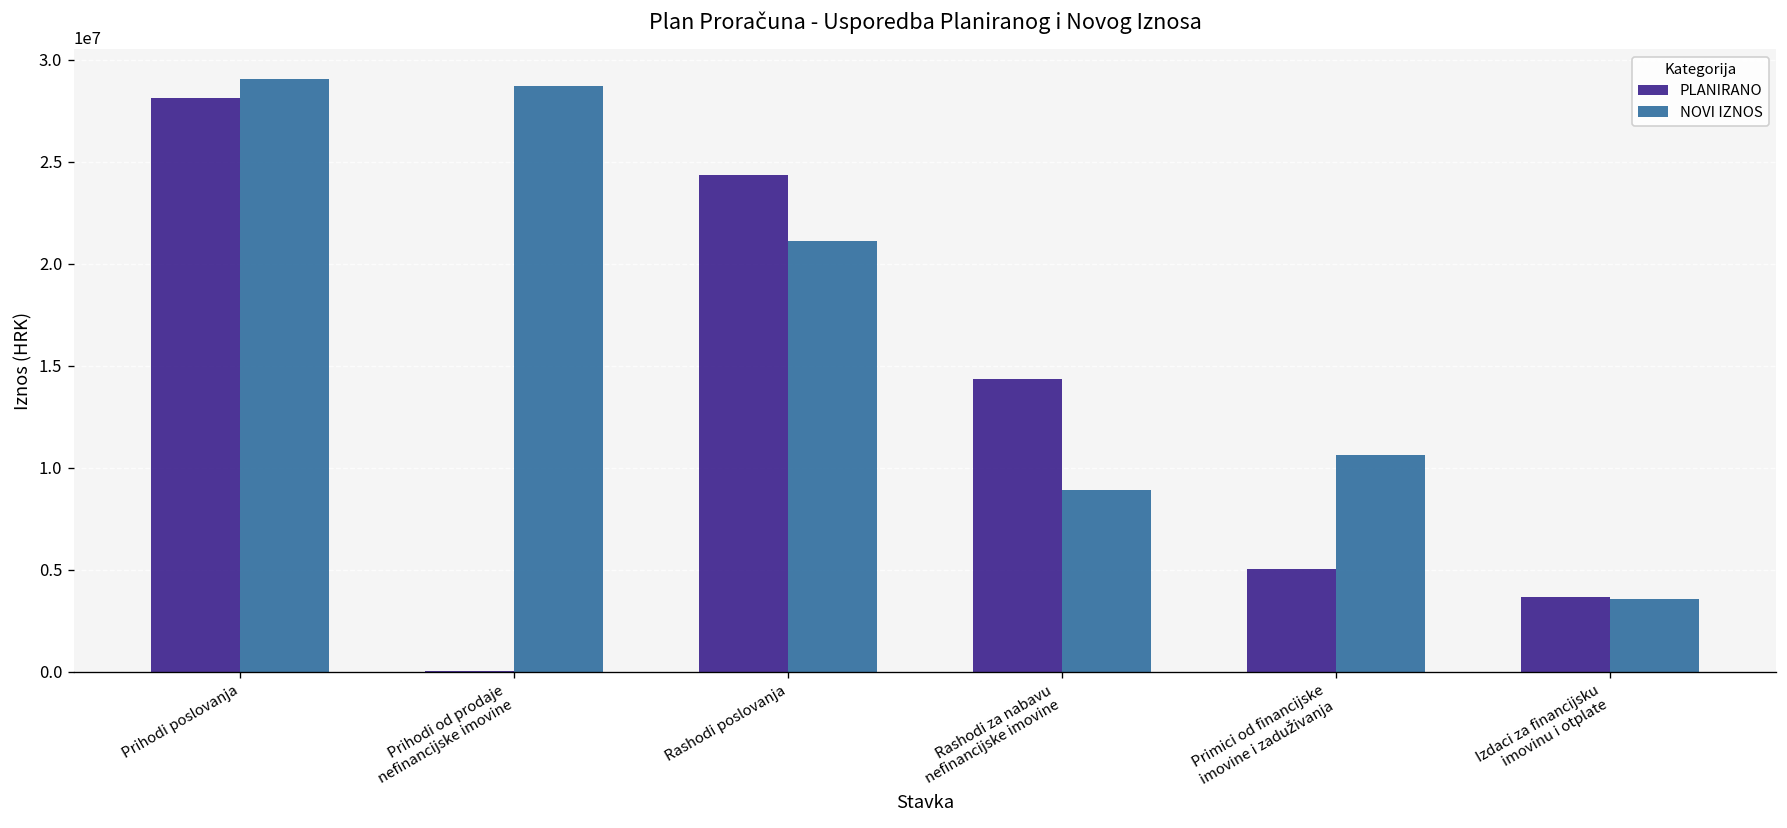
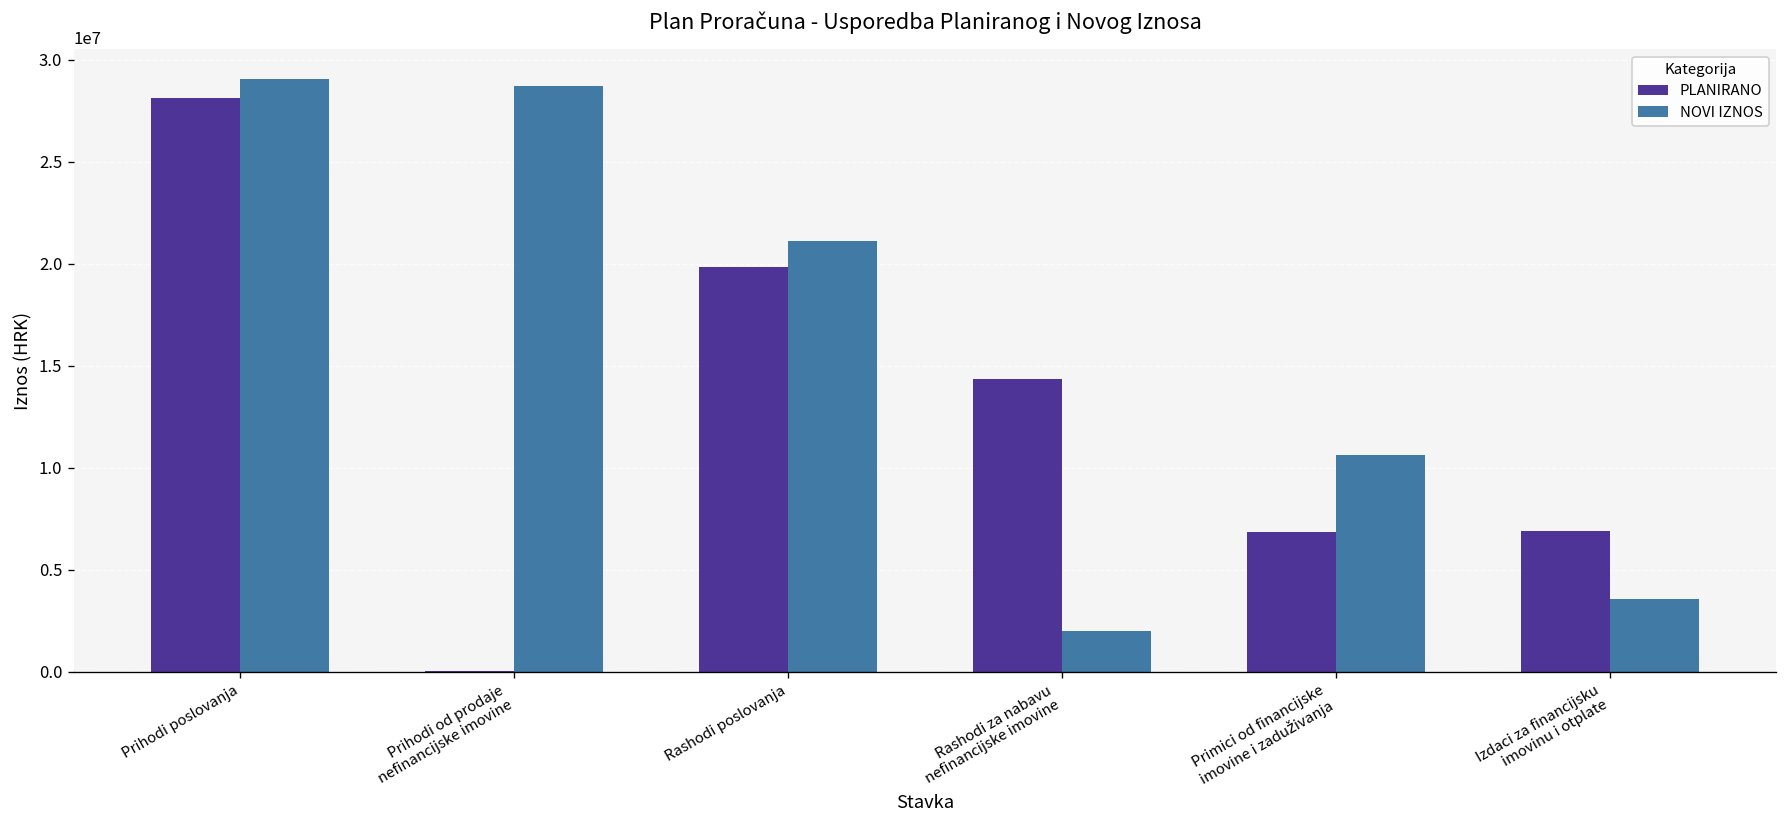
PLANIRANO, Rashodi poslovanja: 24300000 -> 19800000
NOVI IZNOS, Rashodi za nabavu nefinancijske imovine: 8900000 -> 2000000
PLANIRANO, Primici od financijske imovine i zaduživanja: 5000000 -> 6900000
PLANIRANO, Izdaci za financijsku imovinu i otplate: 3700000 -> 6900000
